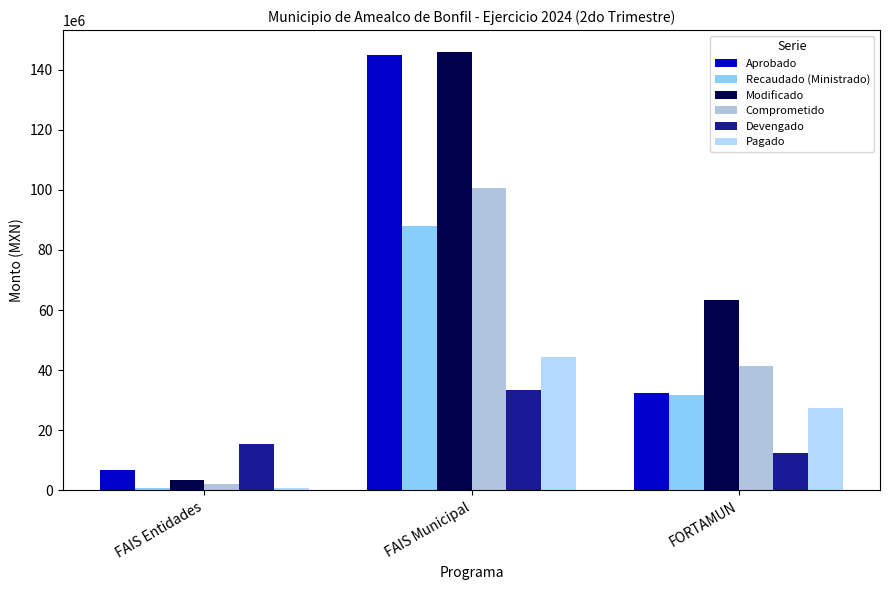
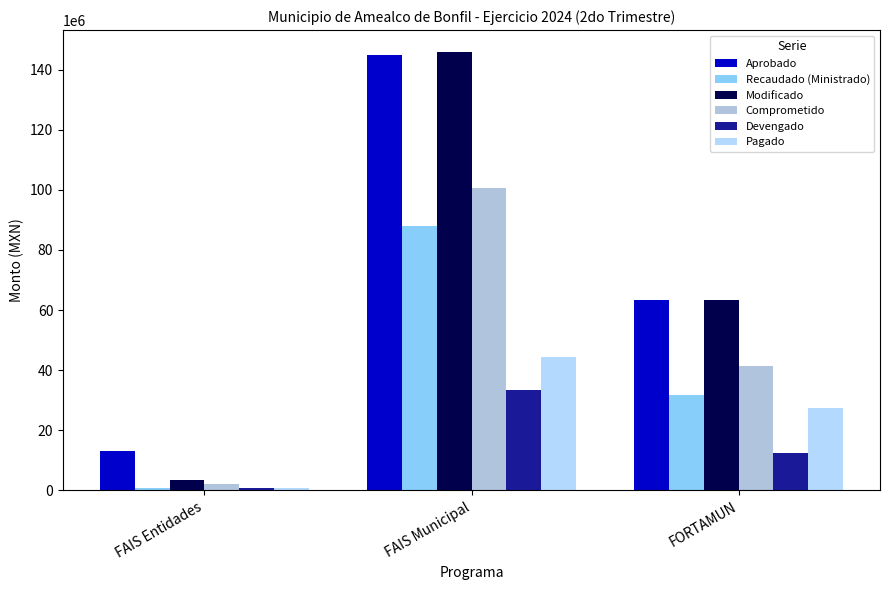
Aprobado, FAIS Entidades: 7000000 -> 13000000
Devengado, FAIS Entidades: 16000000 -> 1000000
Aprobado, FORTAMUN: 32000000 -> 63000000
